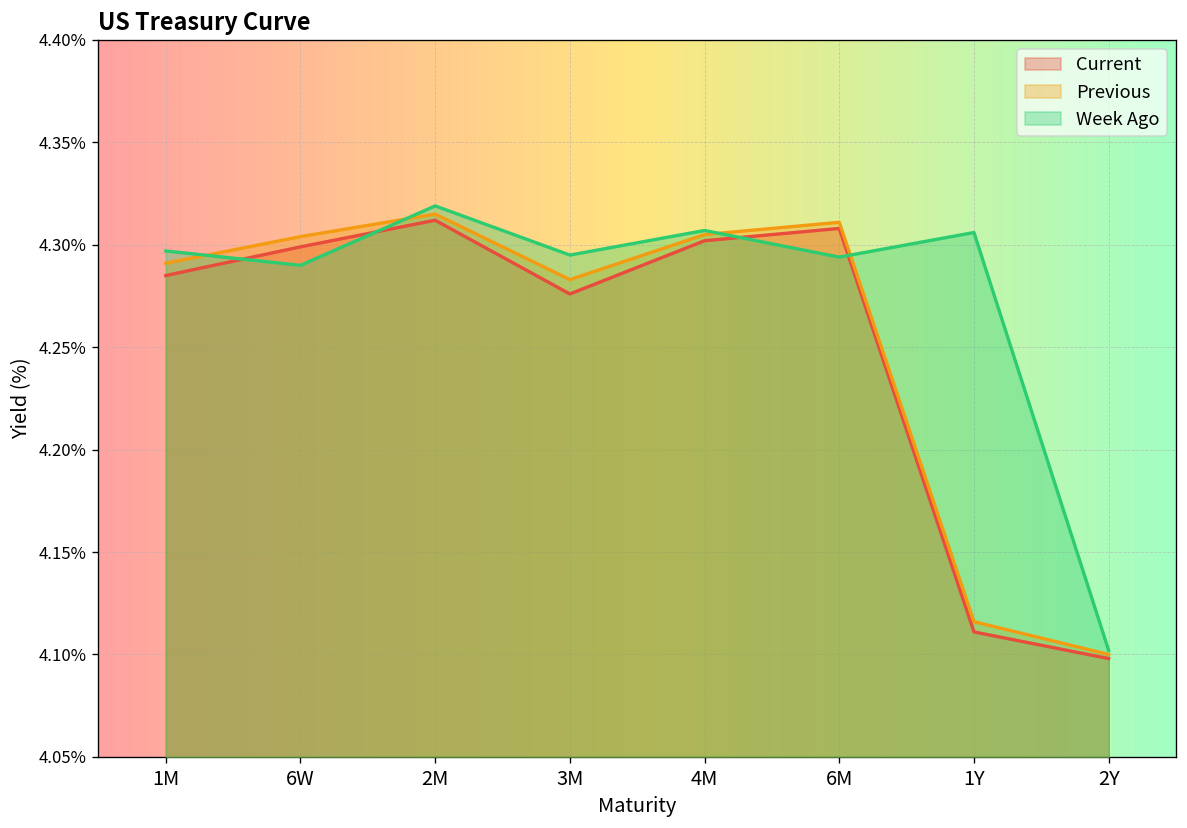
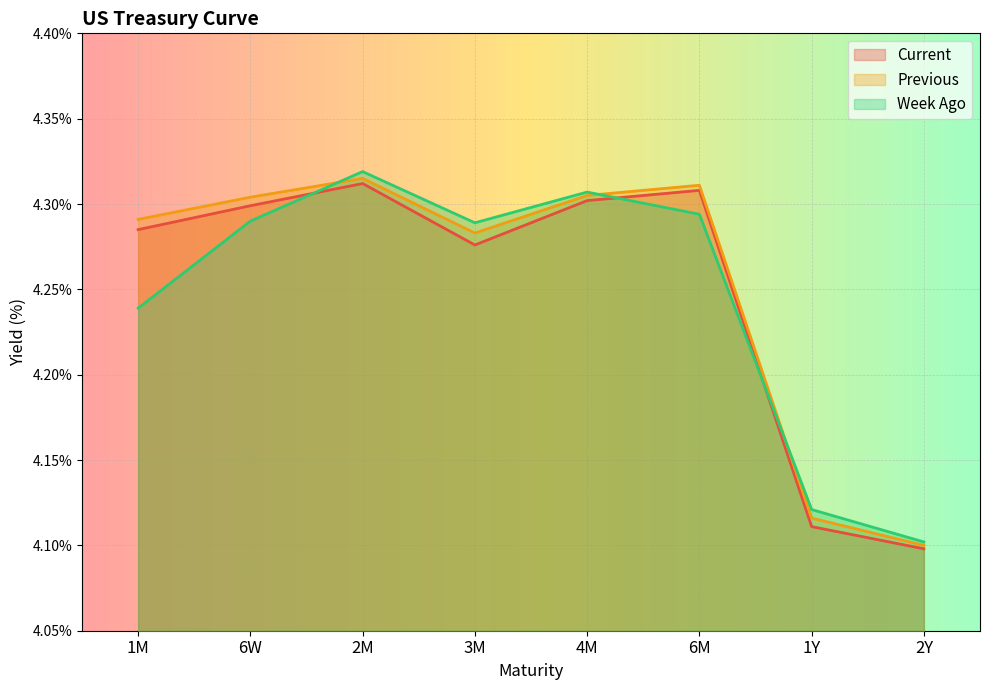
Week Ago, 1M: 4.297% -> 4.239%
Week Ago, 3M: 4.295% -> 4.289%
Week Ago, 1Y: 4.306% -> 4.121%
